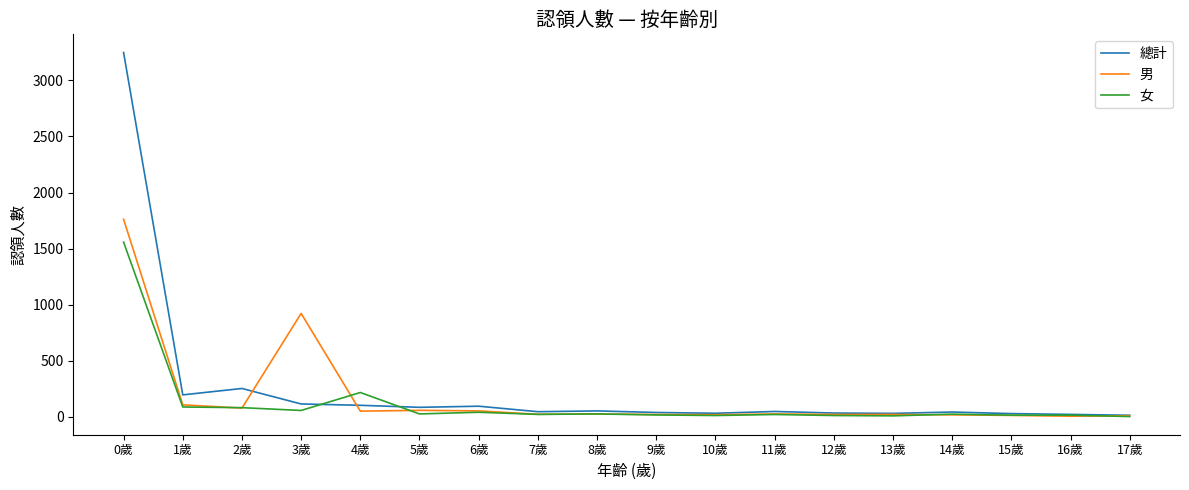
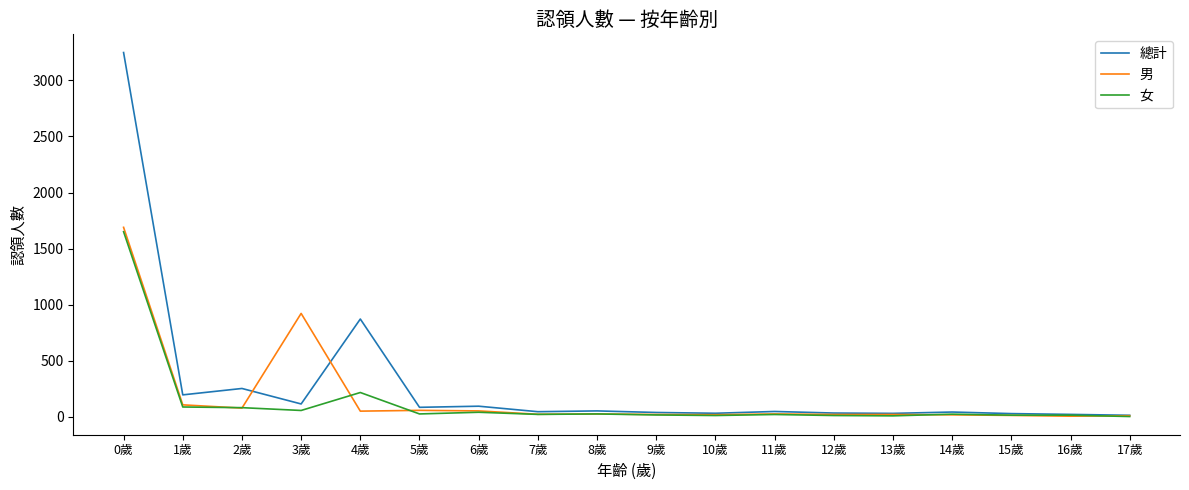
男, 0歲: 1760 -> 1690
女, 0歲: 1560 -> 1650
總計, 4歲: 100 -> 870
